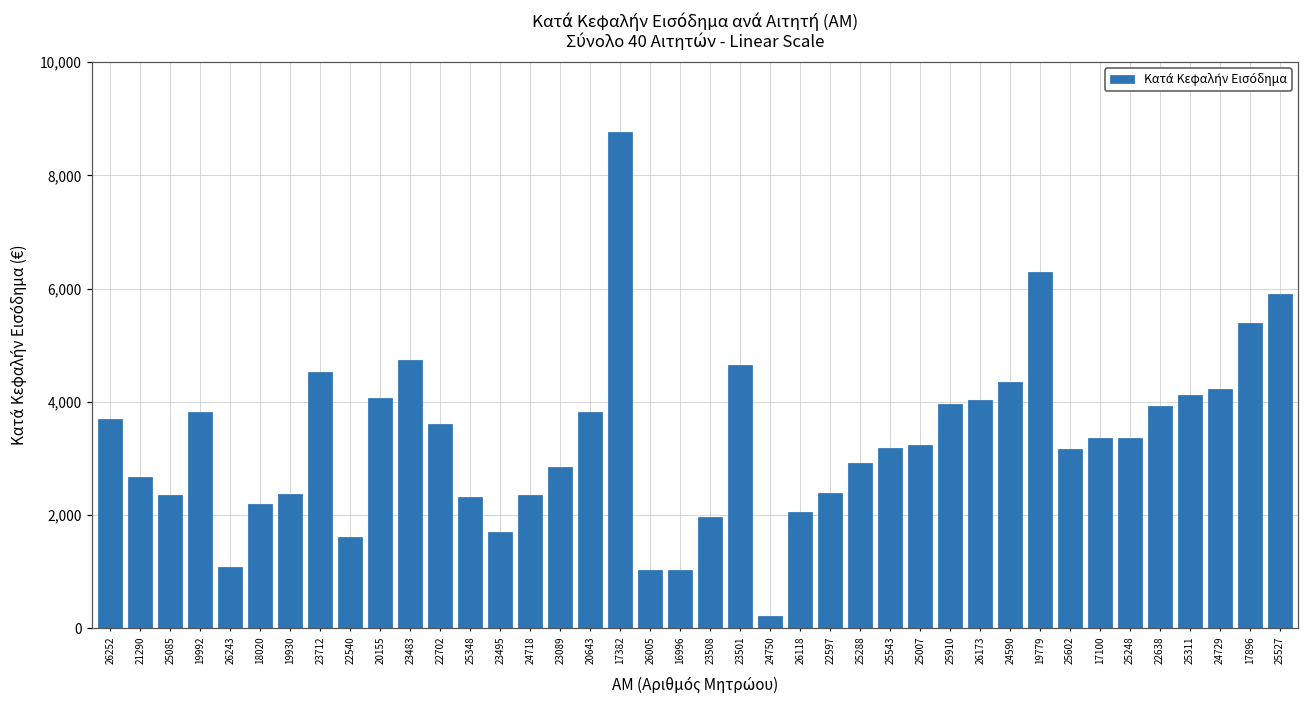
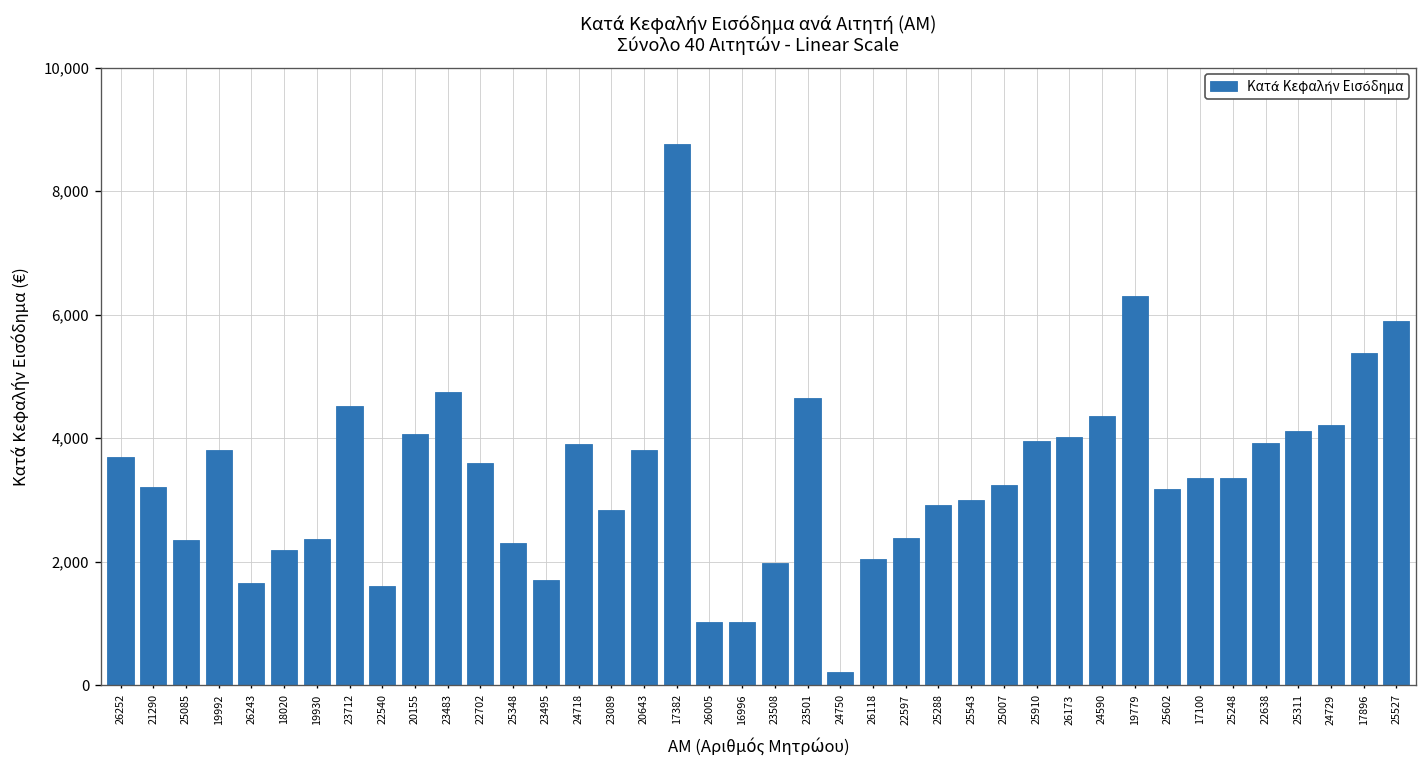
21290: 2,700 -> 3,200
26243: 1,100 -> 1,700
24718: 2,300 -> 3,900
25543: 3,200 -> 3,000
